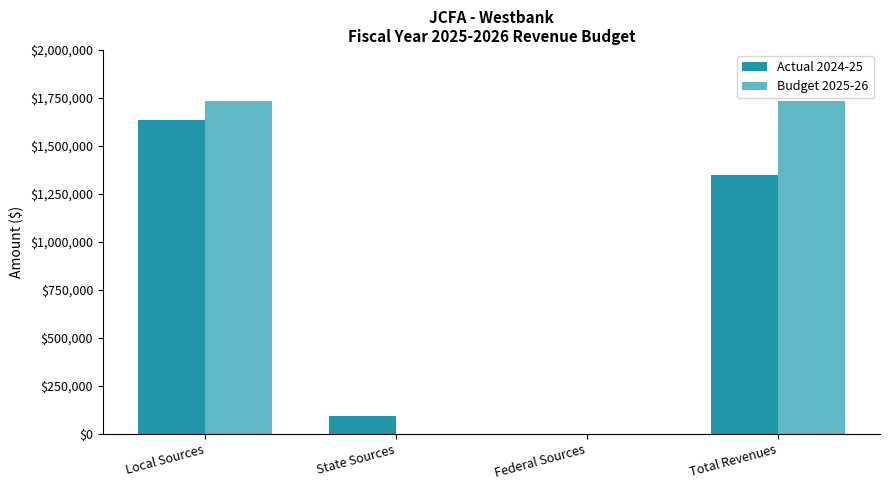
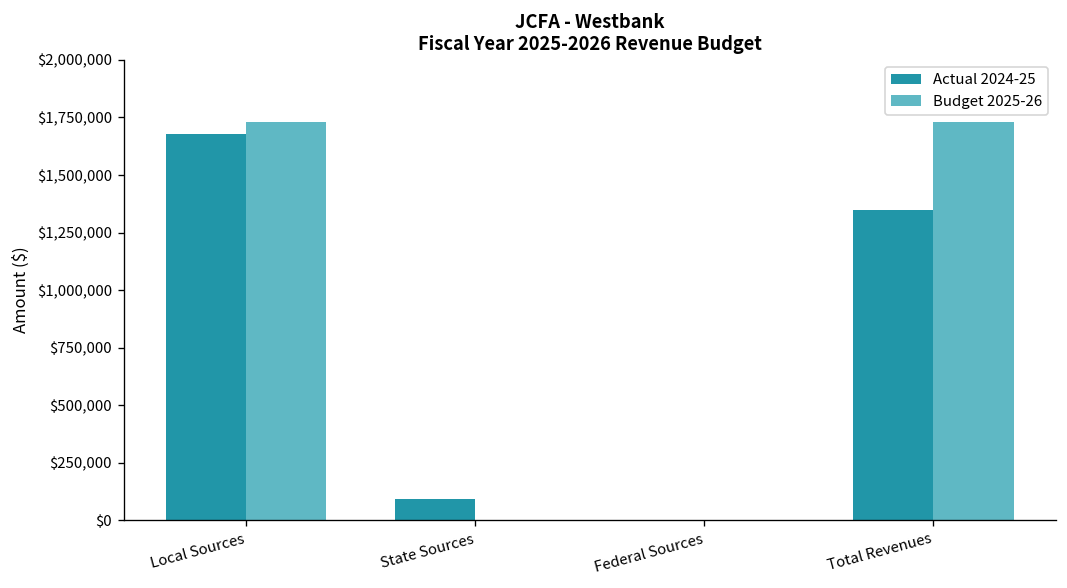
Actual 2024-25, Local Sources: $1,640,000 -> $1,680,000
